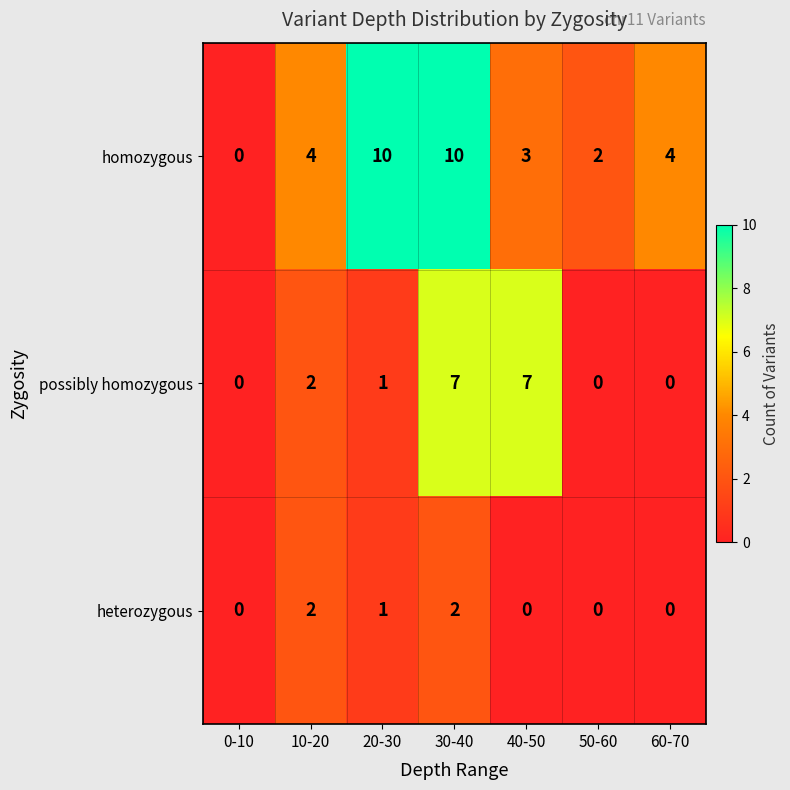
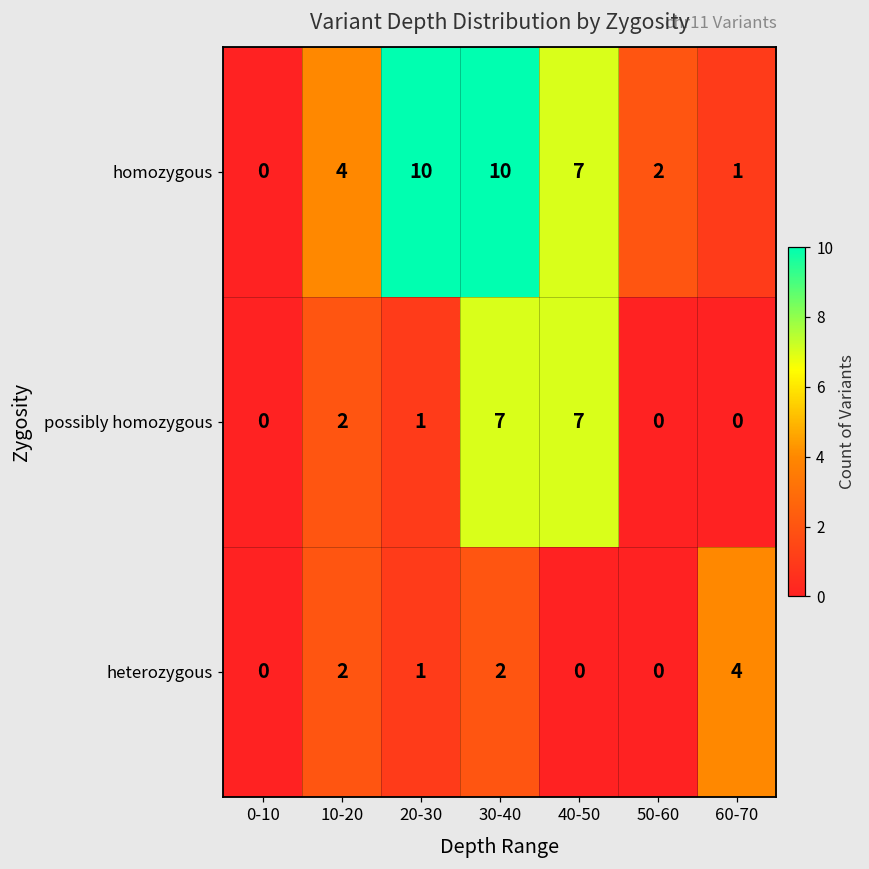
homozygous, 40-50: 3 -> 7
homozygous, 60-70: 4 -> 1
heterozygous, 60-70: 0 -> 4
